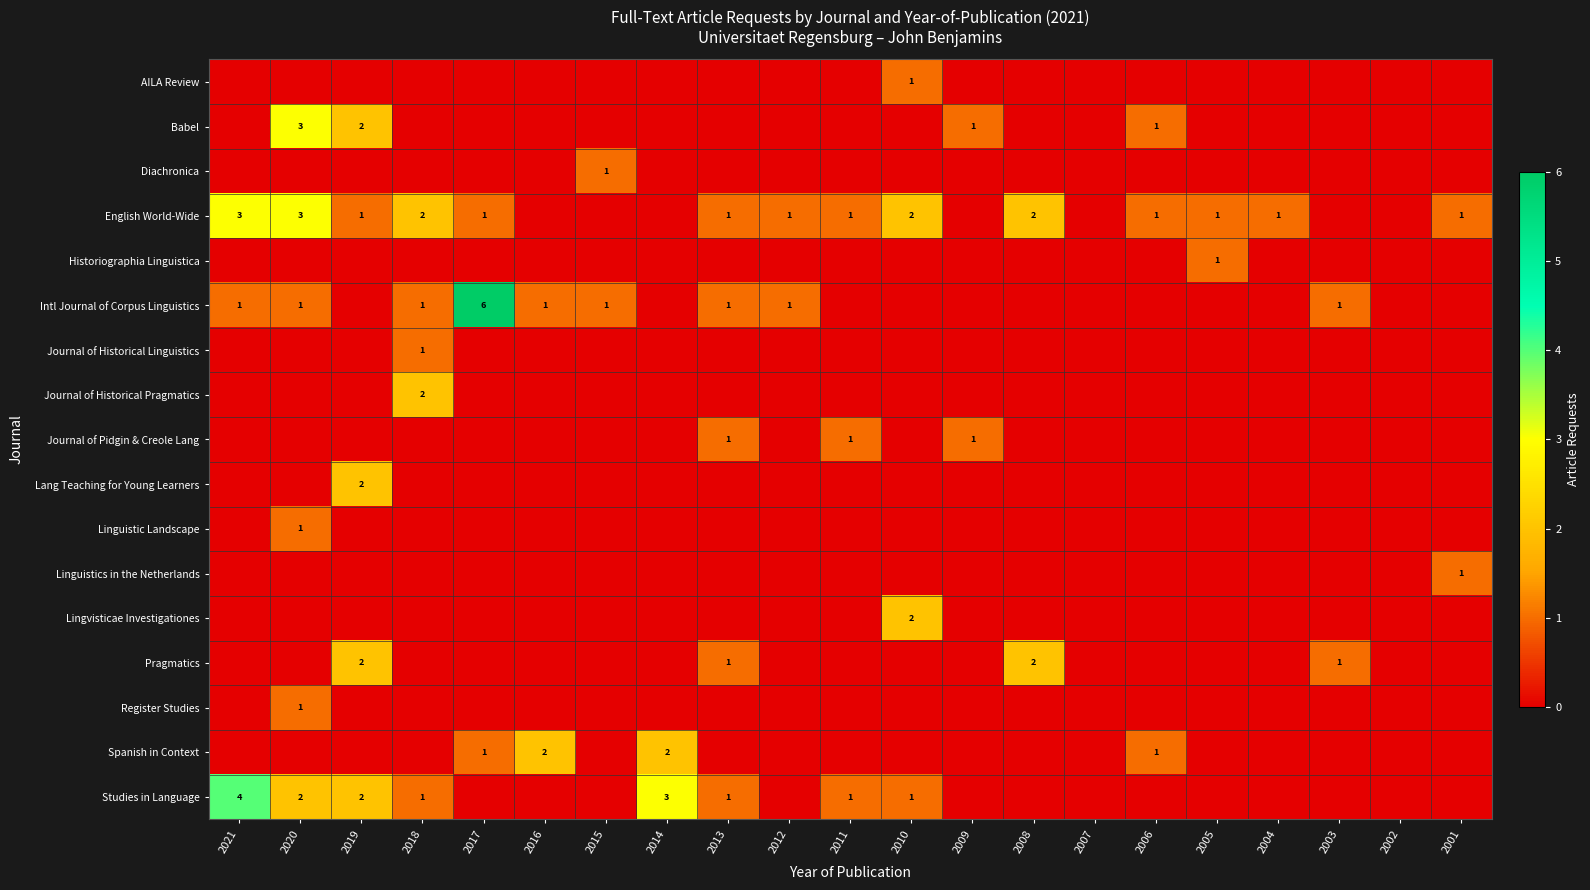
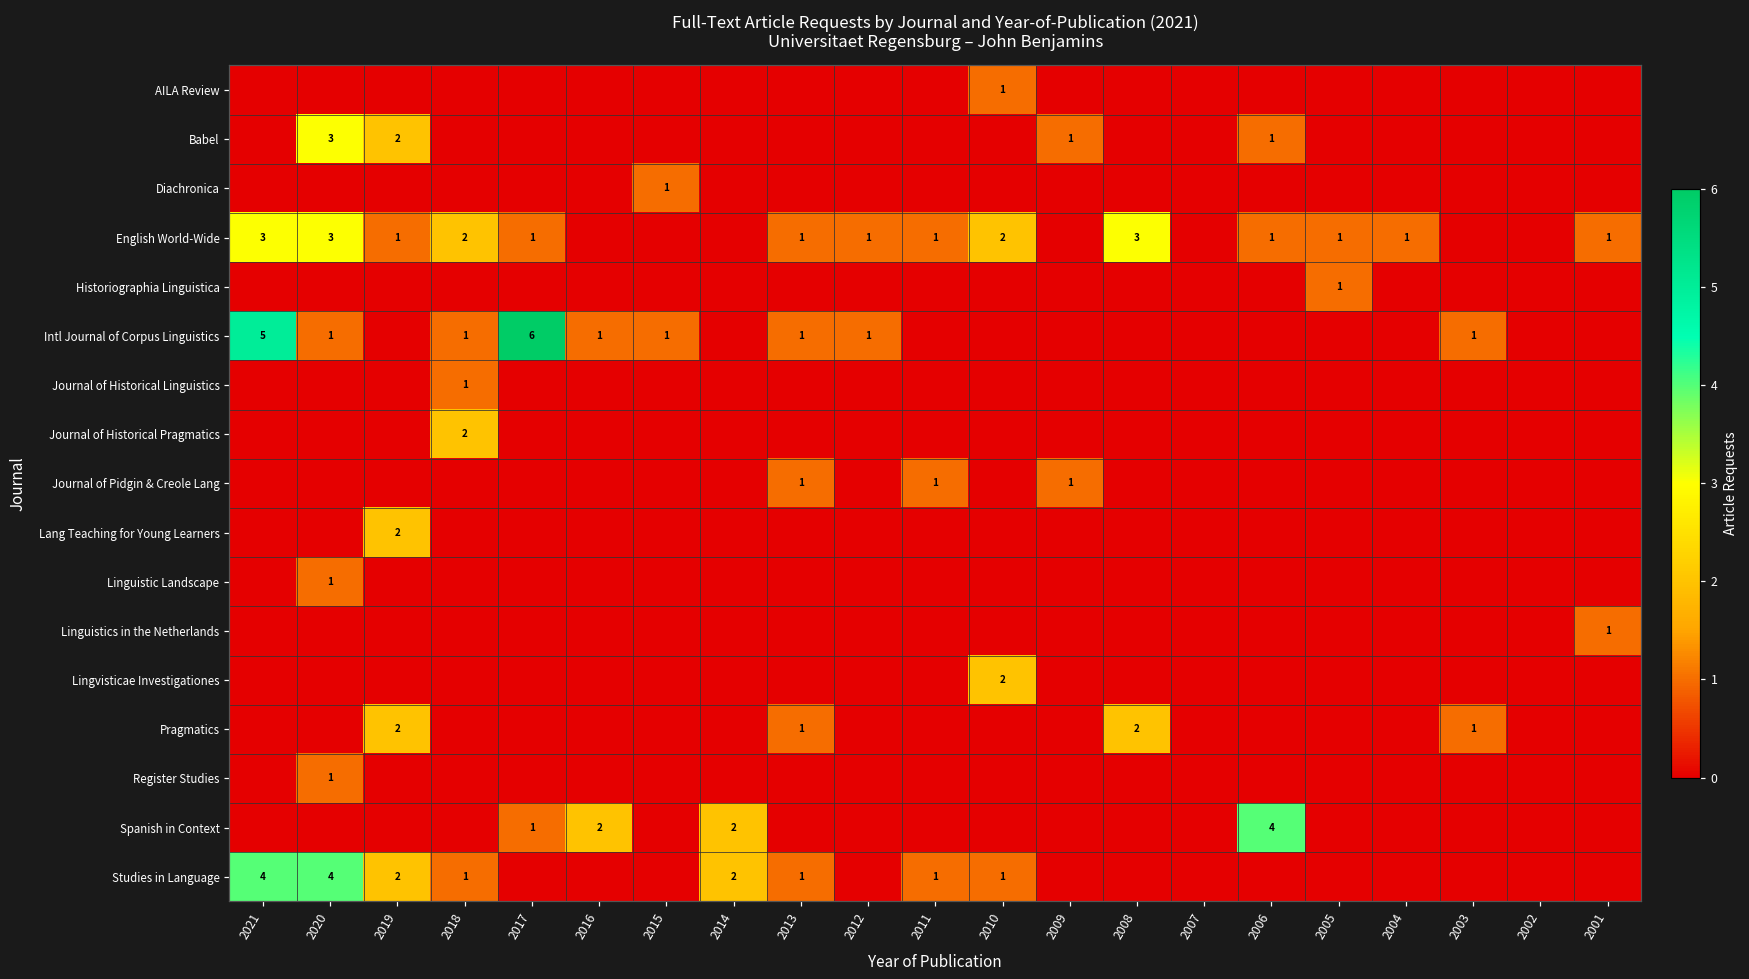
English World-Wide, 2008: 2 -> 3
Intl Journal of Corpus Linguistics, 2021: 1 -> 5
Spanish in Context, 2006: 1 -> 4
Studies in Language, 2020: 2 -> 4
Studies in Language, 2014: 3 -> 2
